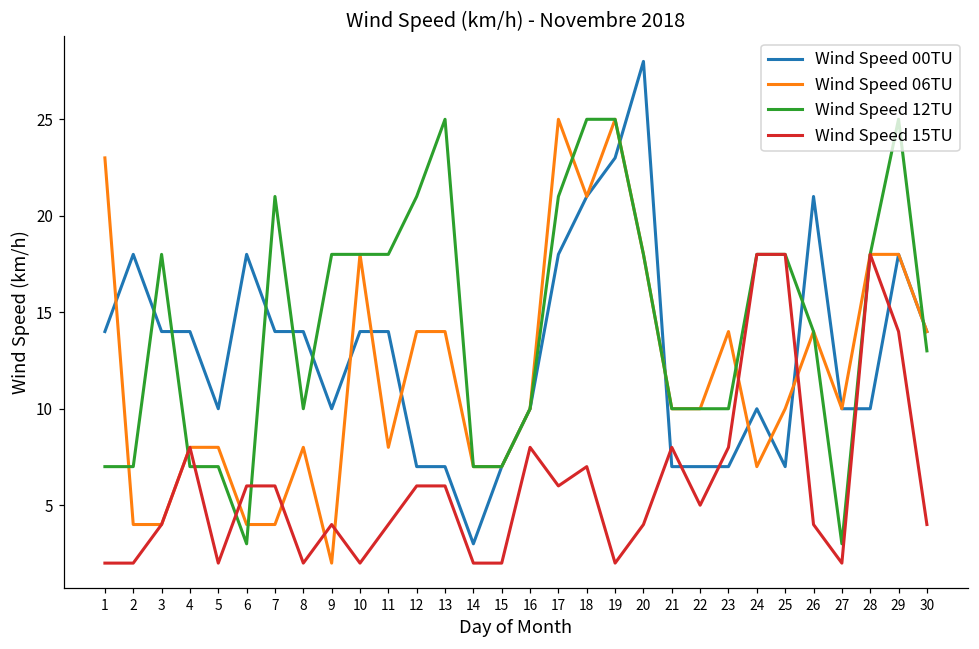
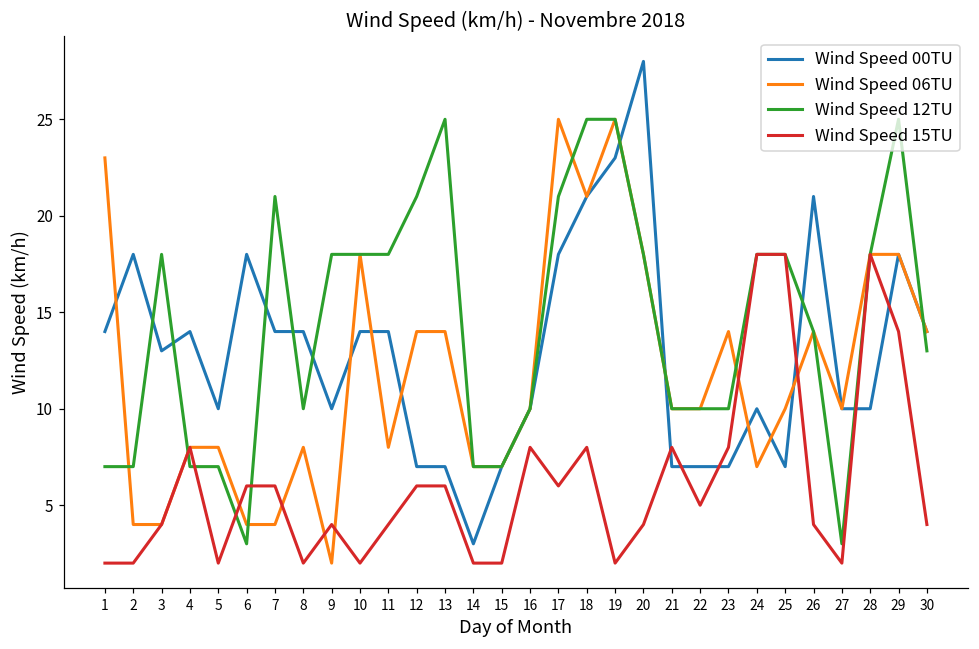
Wind Speed 00TU, 3: 14 -> 13
Wind Speed 15TU, 18: 7 -> 8
